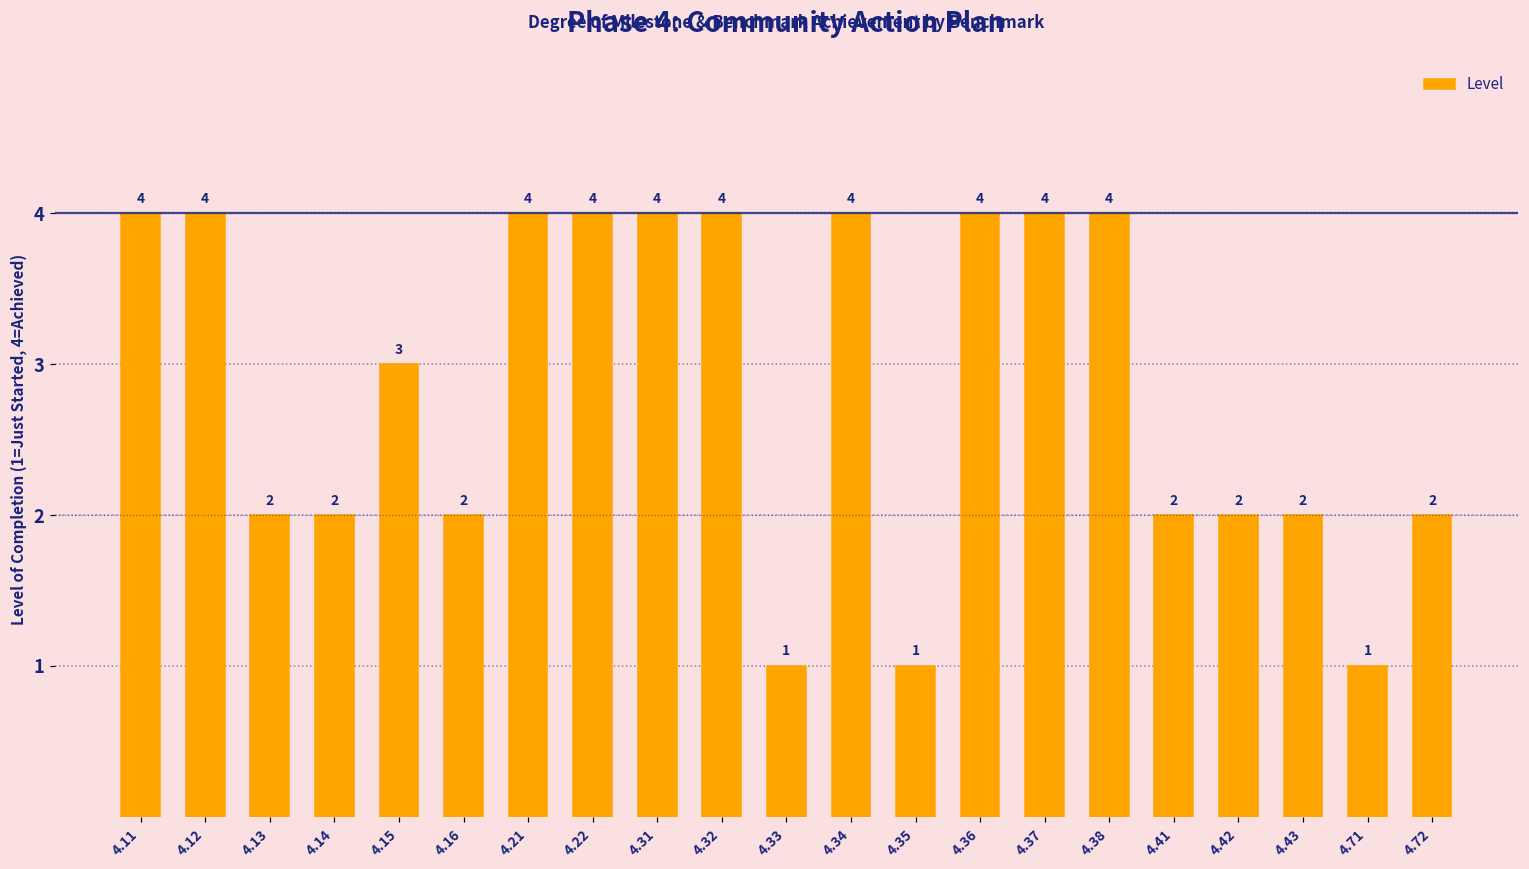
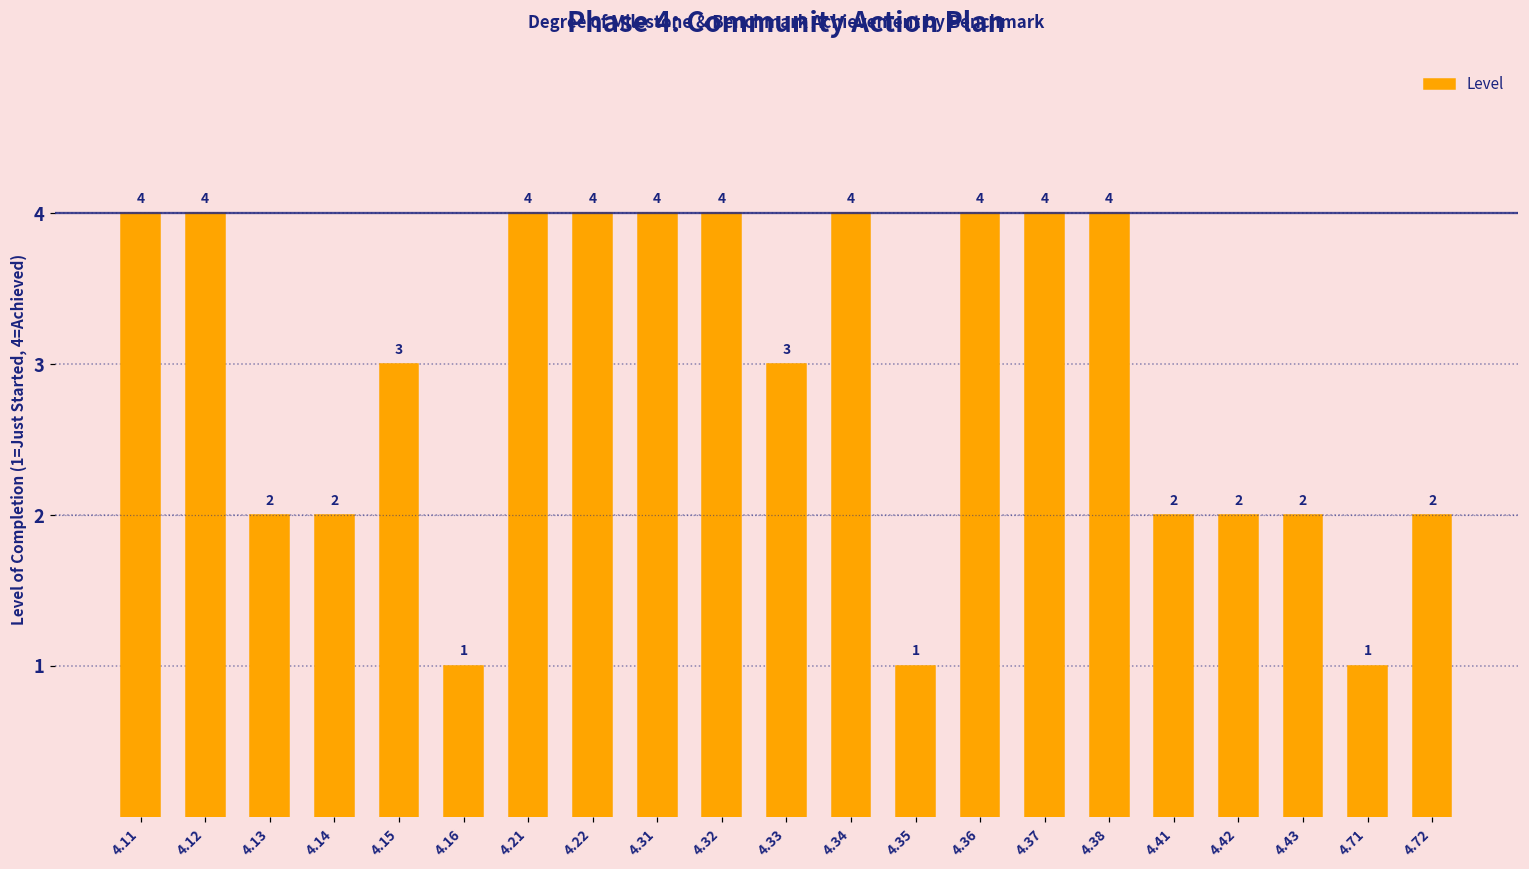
4.16: 2 -> 1
4.33: 1 -> 3
